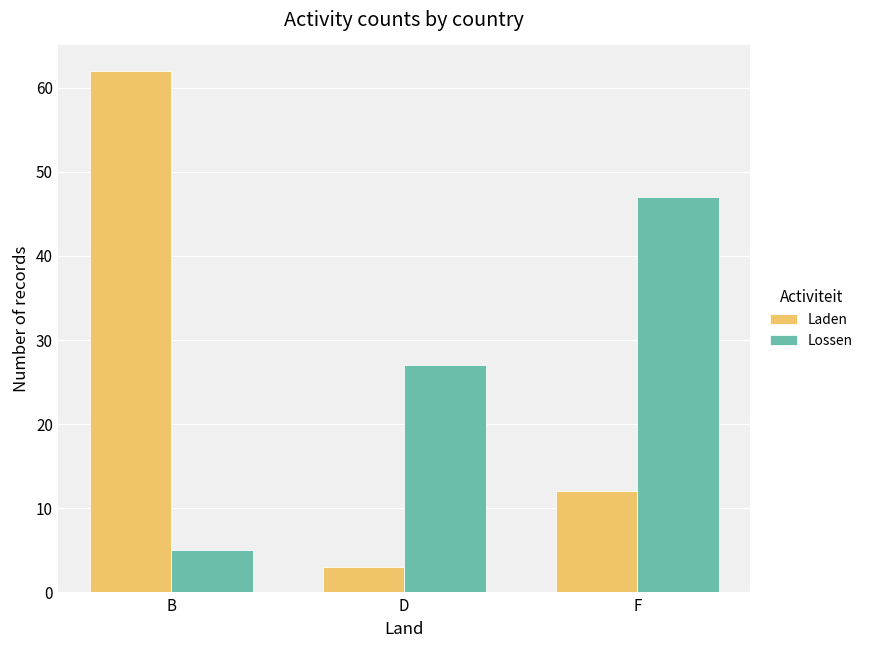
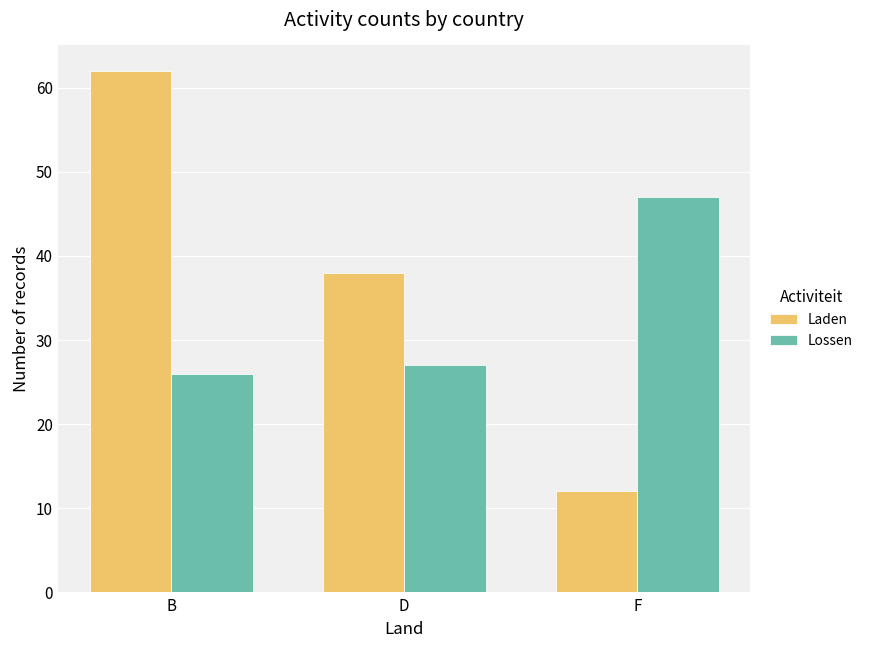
Lossen, B: 5 -> 26
Laden, D: 3 -> 38
